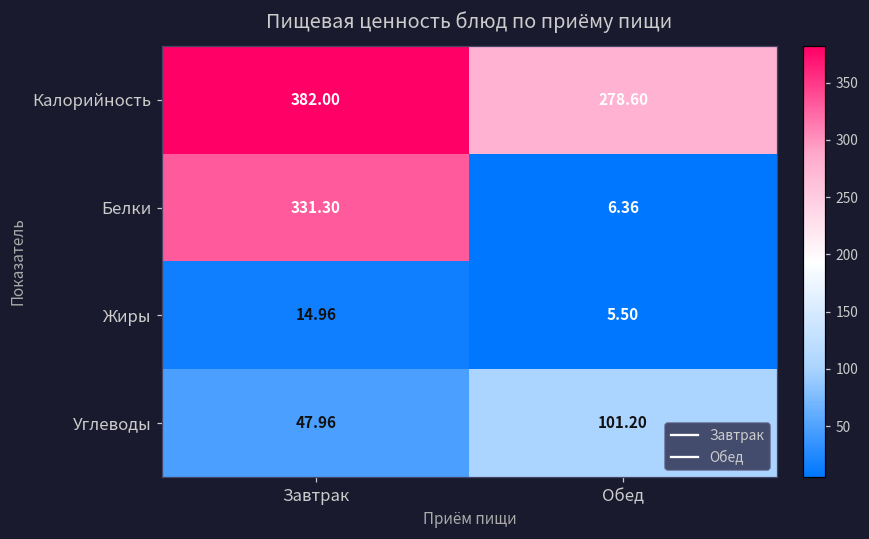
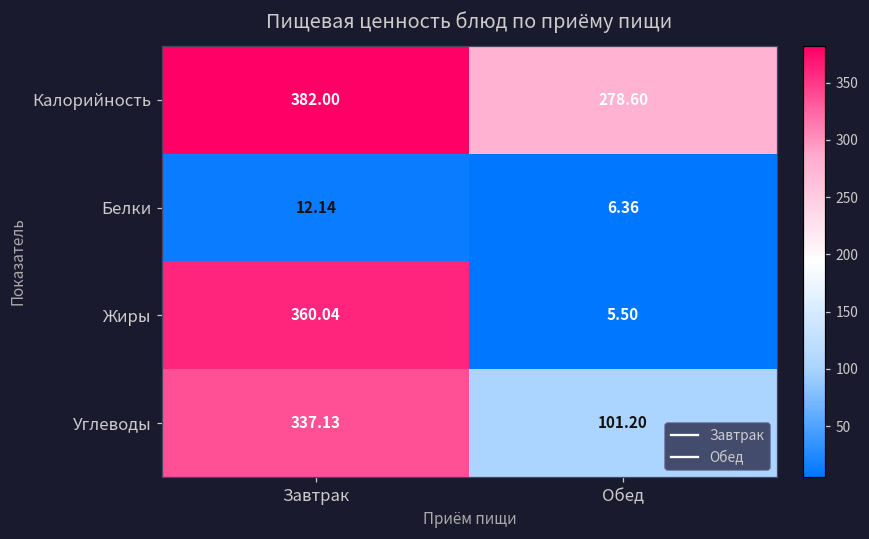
Белки, Завтрак: 331.30 -> 12.14
Жиры, Завтрак: 14.96 -> 360.04
Углеводы, Завтрак: 47.96 -> 337.13
